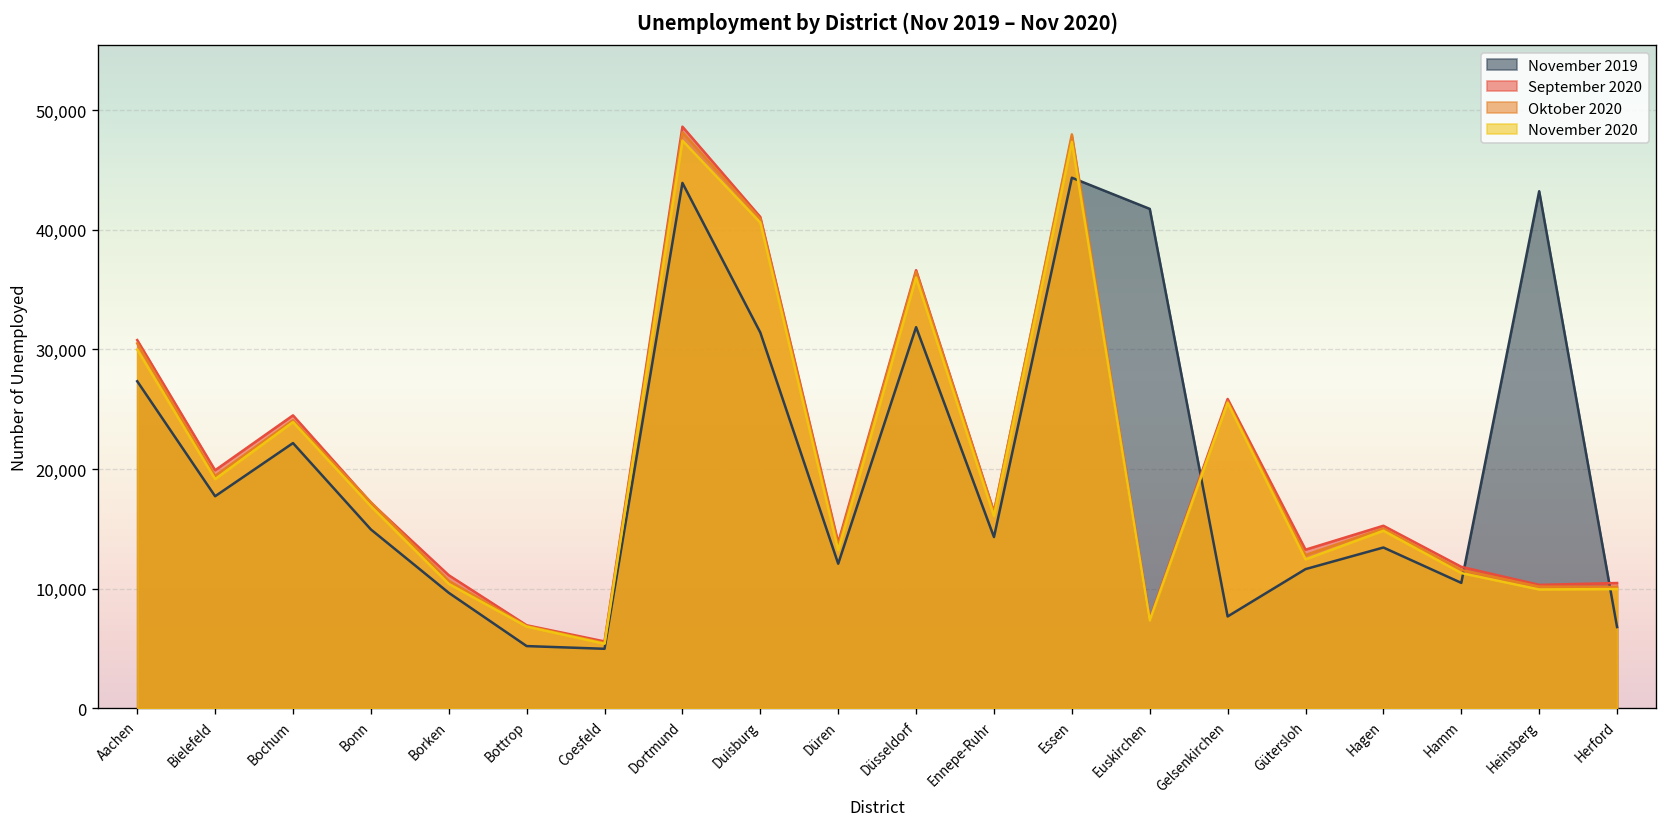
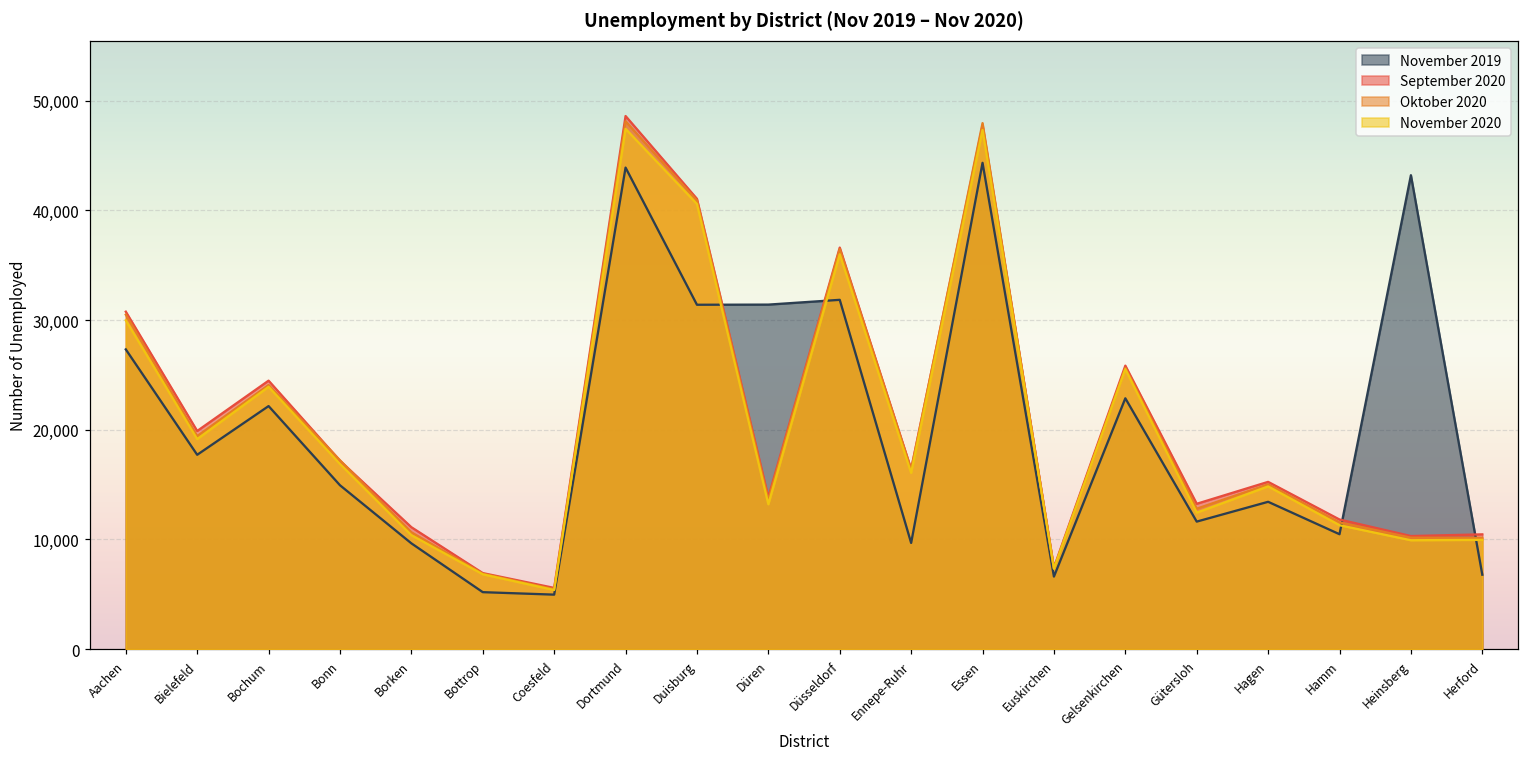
November 2019, Düren: 12,000 -> 31,000
November 2019, Ennepe-Ruhr: 14,000 -> 10,000
November 2019, Euskirchen: 42,000 -> 7,000
November 2019, Gelsenkirchen: 8,000 -> 23,000
